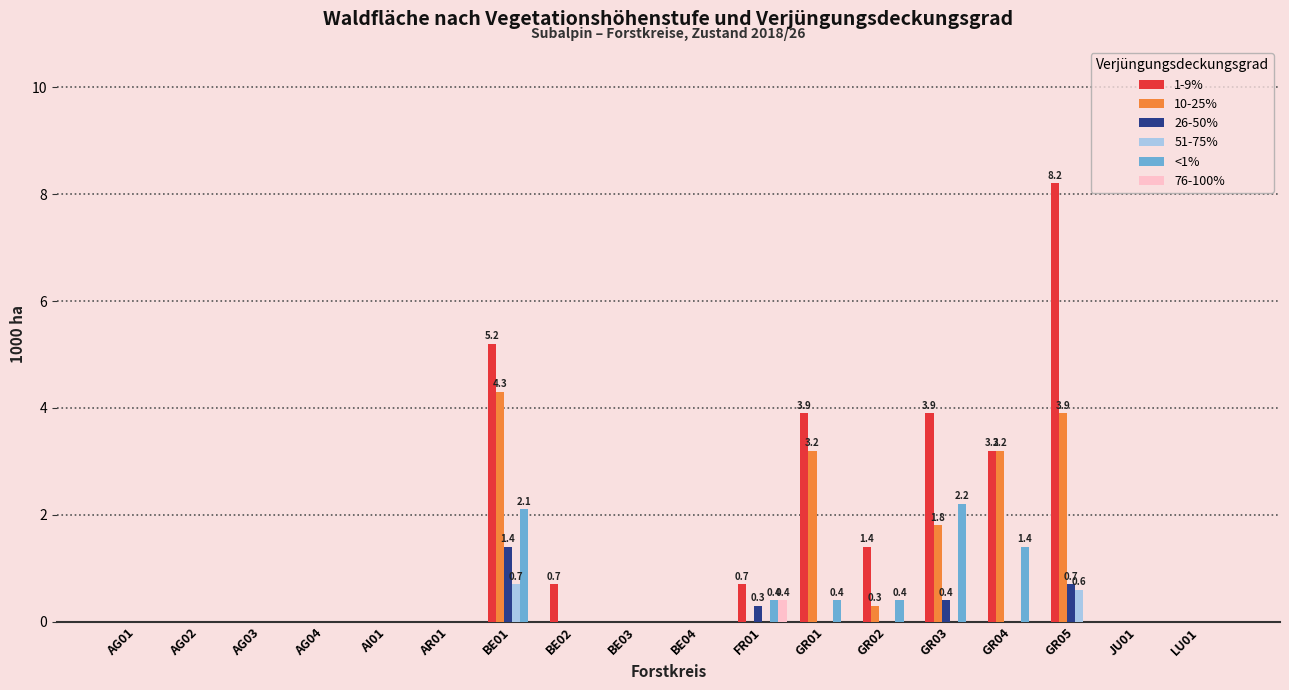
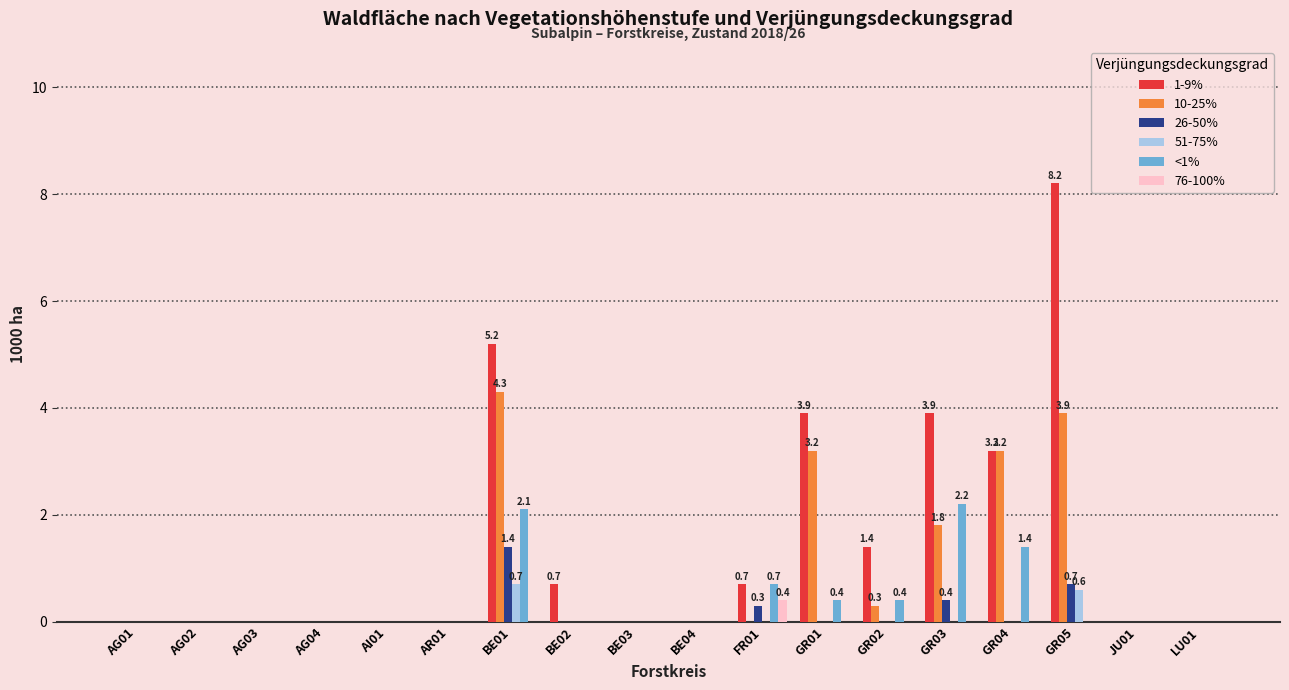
<1%, FR01: 0.4 -> 0.7
